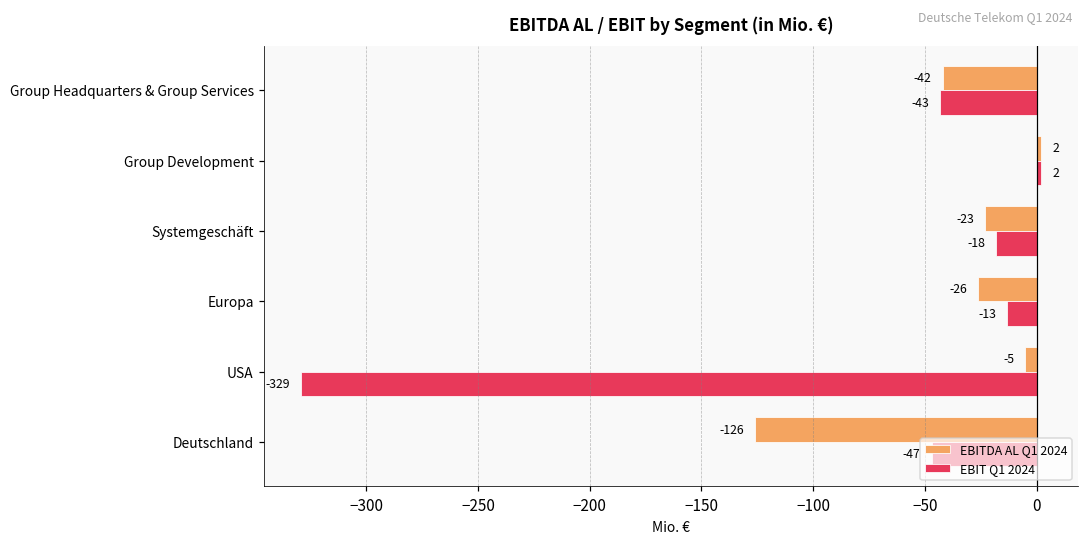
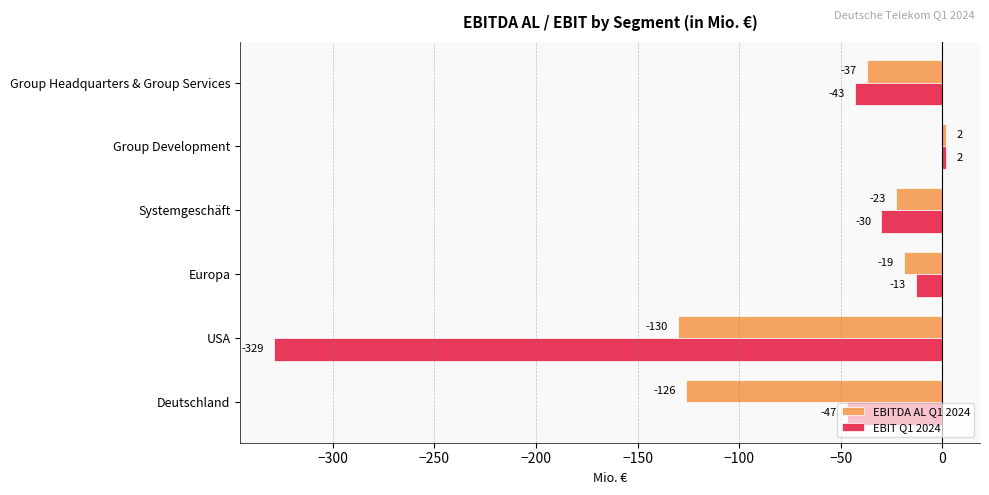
EBITDA AL Q1 2024, Group Headquarters & Group Services: -42 -> -37
EBIT Q1 2024, Systemgeschäft: -18 -> -30
EBITDA AL Q1 2024, Europa: -26 -> -19
EBITDA AL Q1 2024, USA: -5 -> -130
